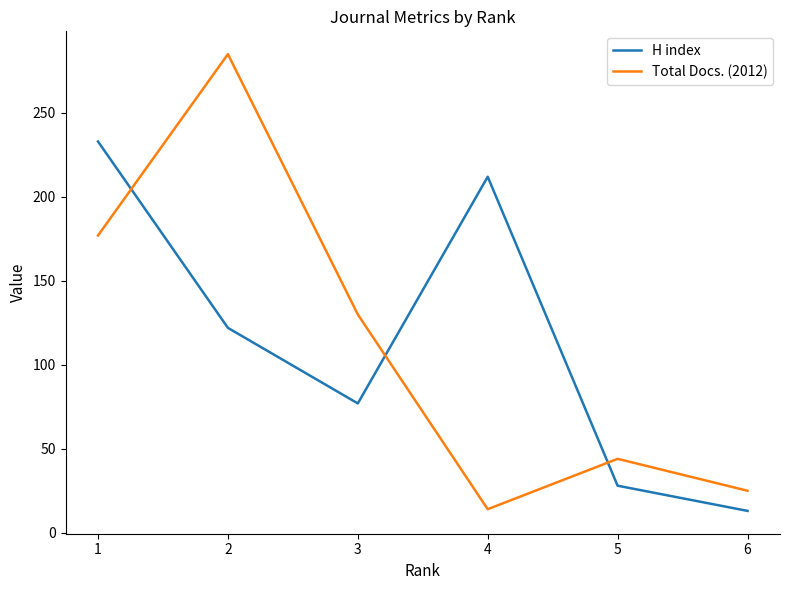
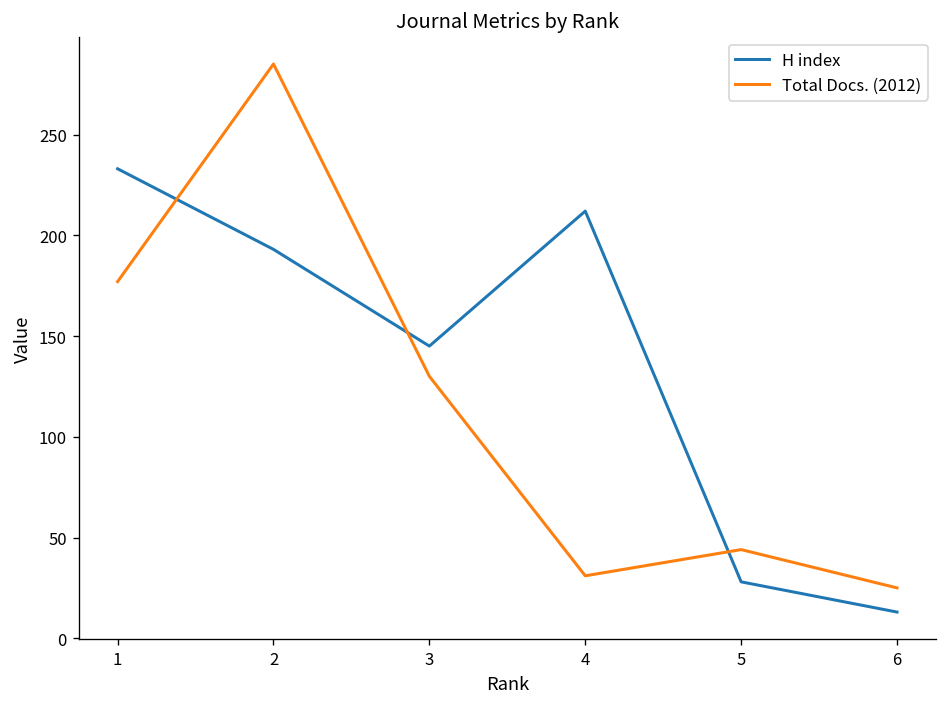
H index, 2: 122 -> 193
H index, 3: 77 -> 145
Total Docs. (2012), 4: 14 -> 31
